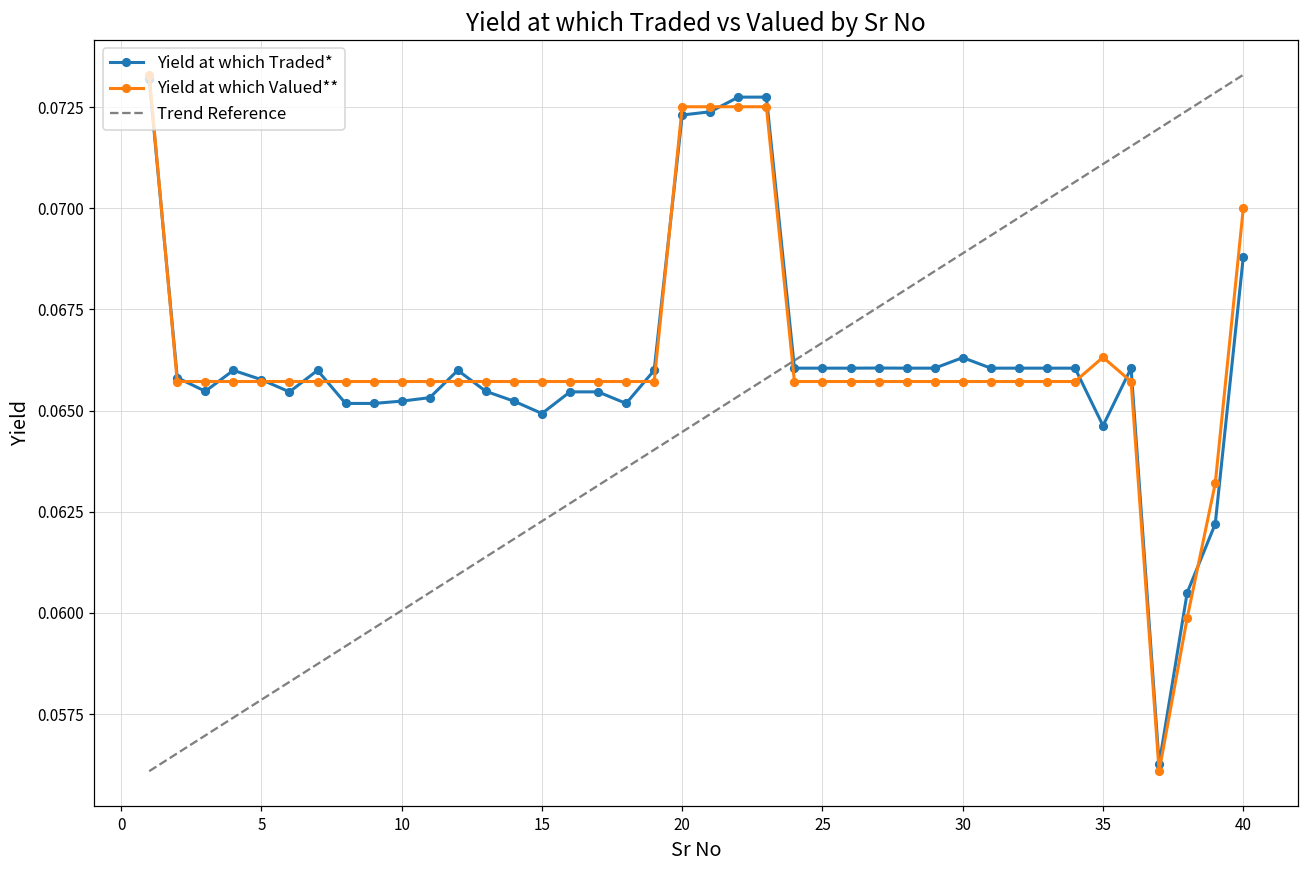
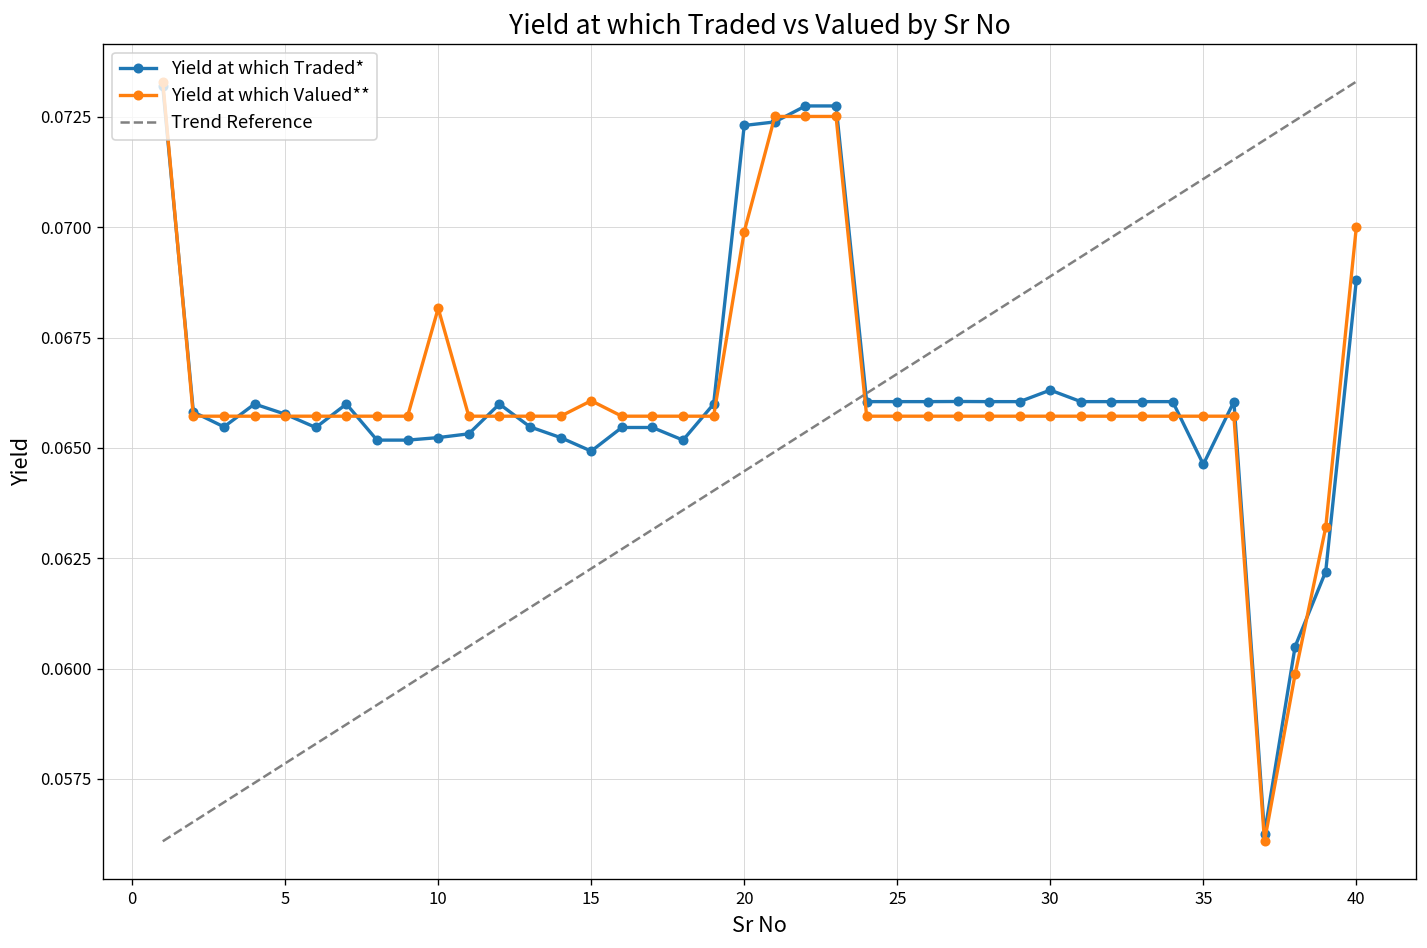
Yield at which Valued**, 10: 0.0657 -> 0.0682
Yield at which Valued**, 15: 0.0657 -> 0.0661
Yield at which Valued**, 20: 0.0725 -> 0.0699
Yield at which Valued**, 35: 0.0663 -> 0.0657
